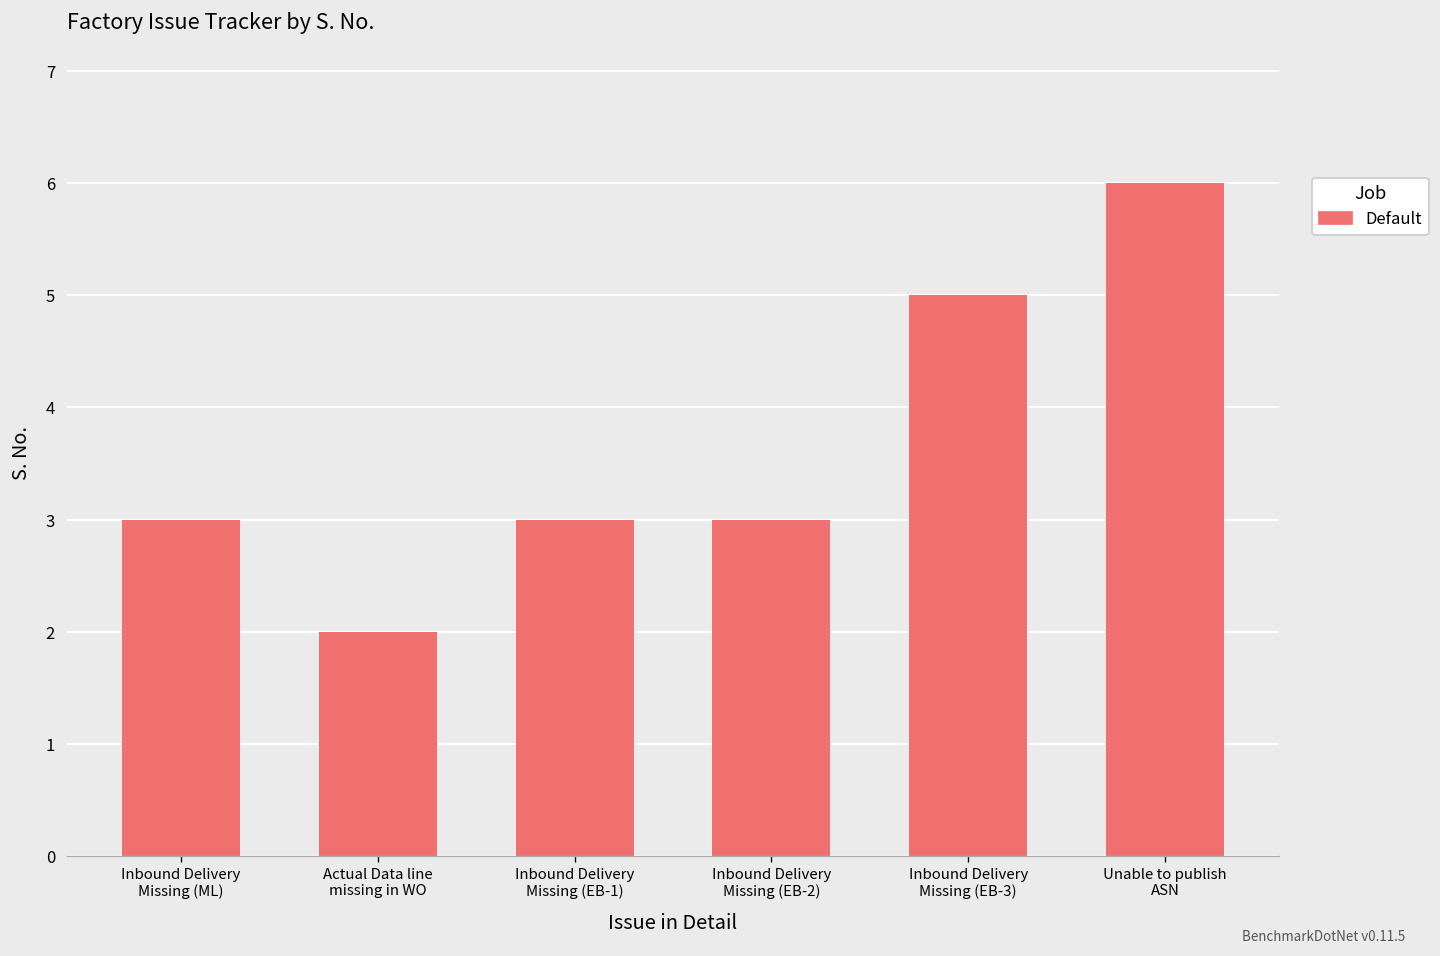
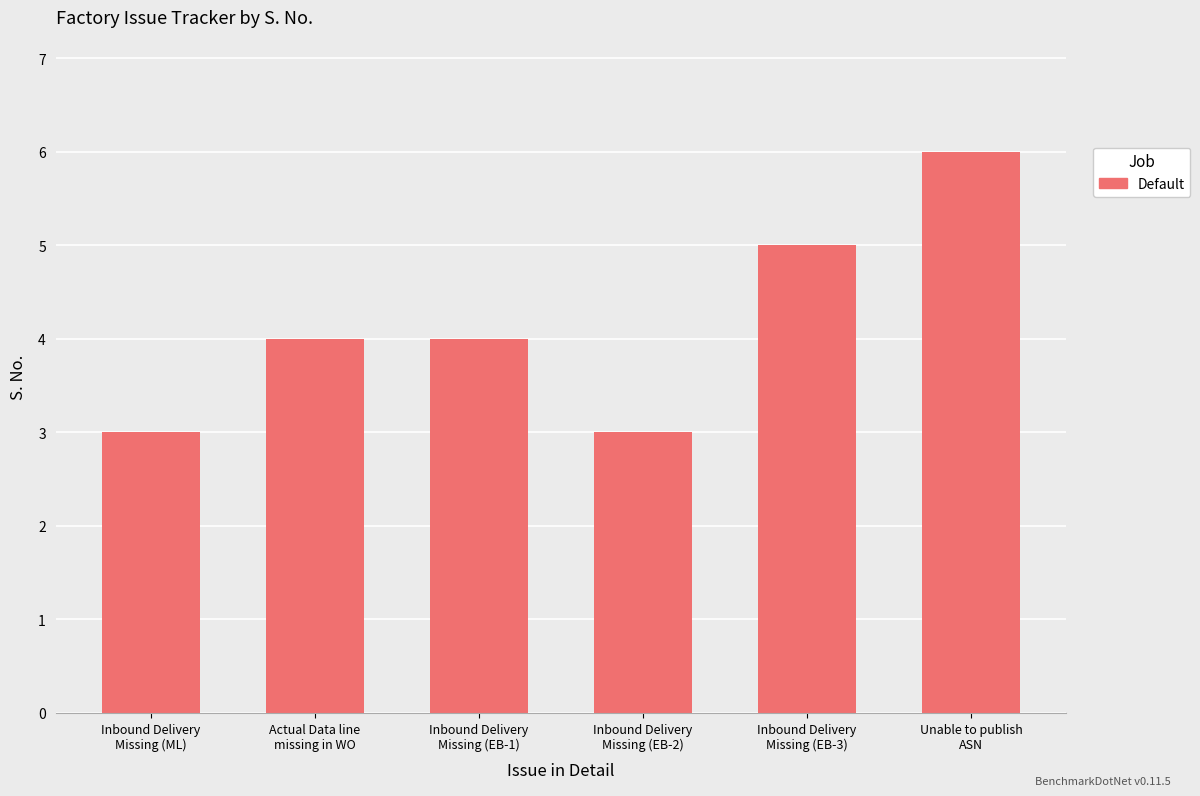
Actual Data line missing in WO: 2 -> 4
Inbound Delivery Missing (EB-1): 3 -> 4
